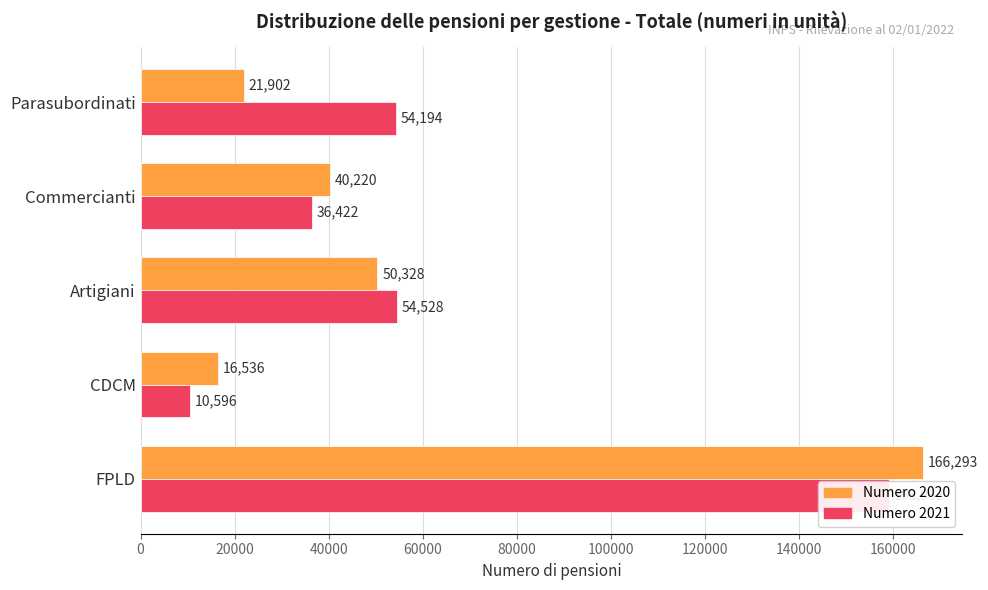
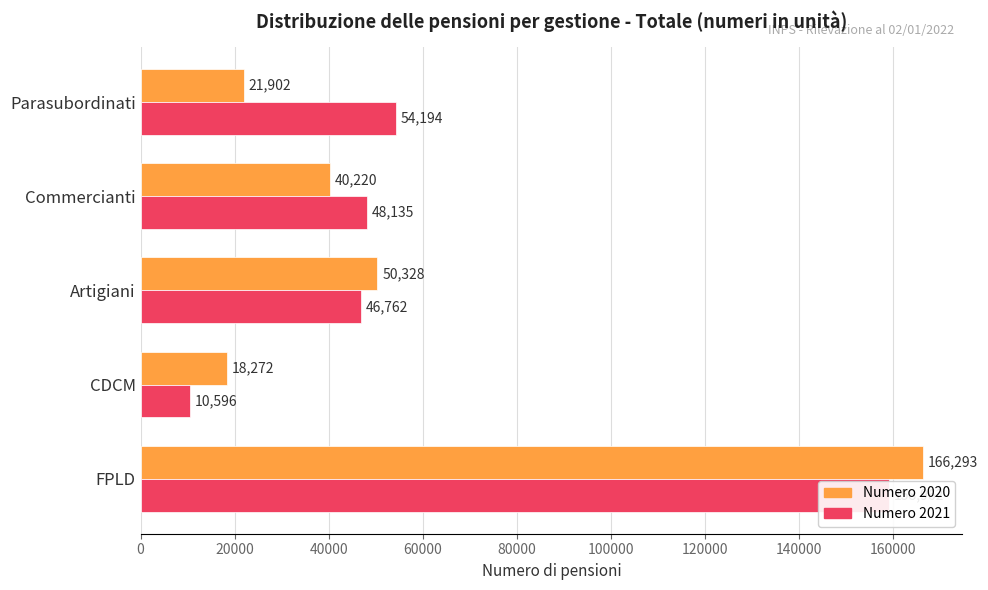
Numero 2021, Commercianti: 36,422 -> 48,135
Numero 2021, Artigiani: 54,528 -> 46,762
Numero 2020, CDCM: 16,536 -> 18,272
